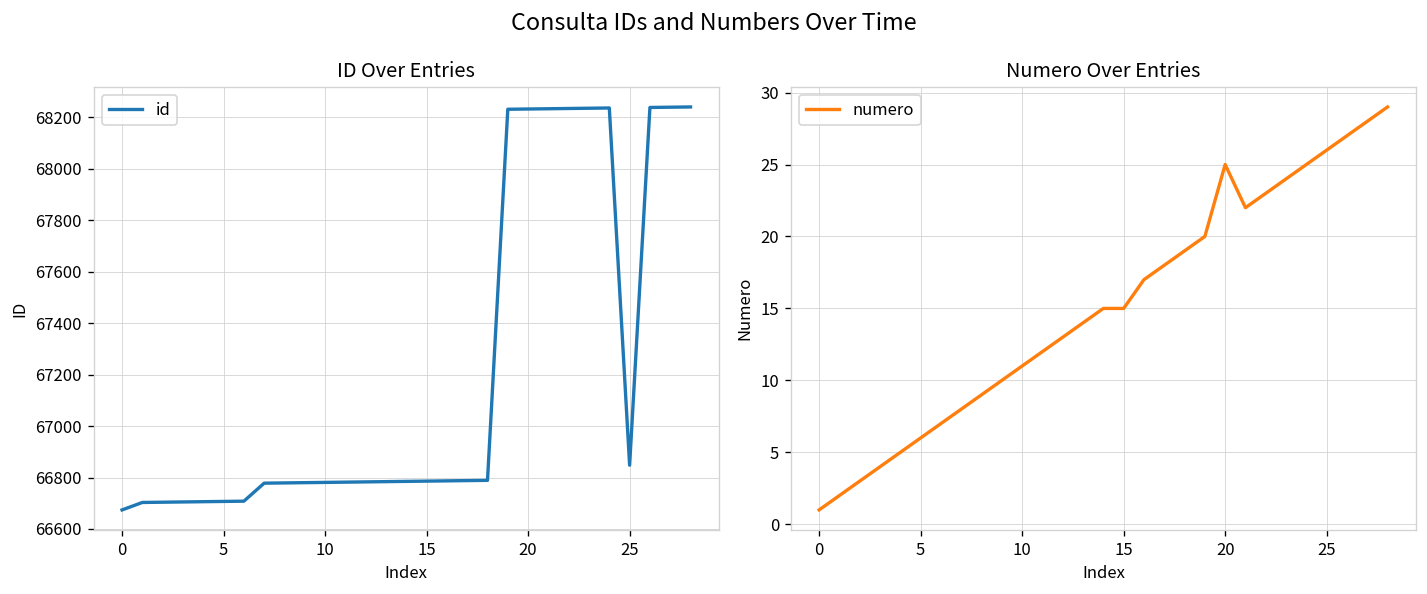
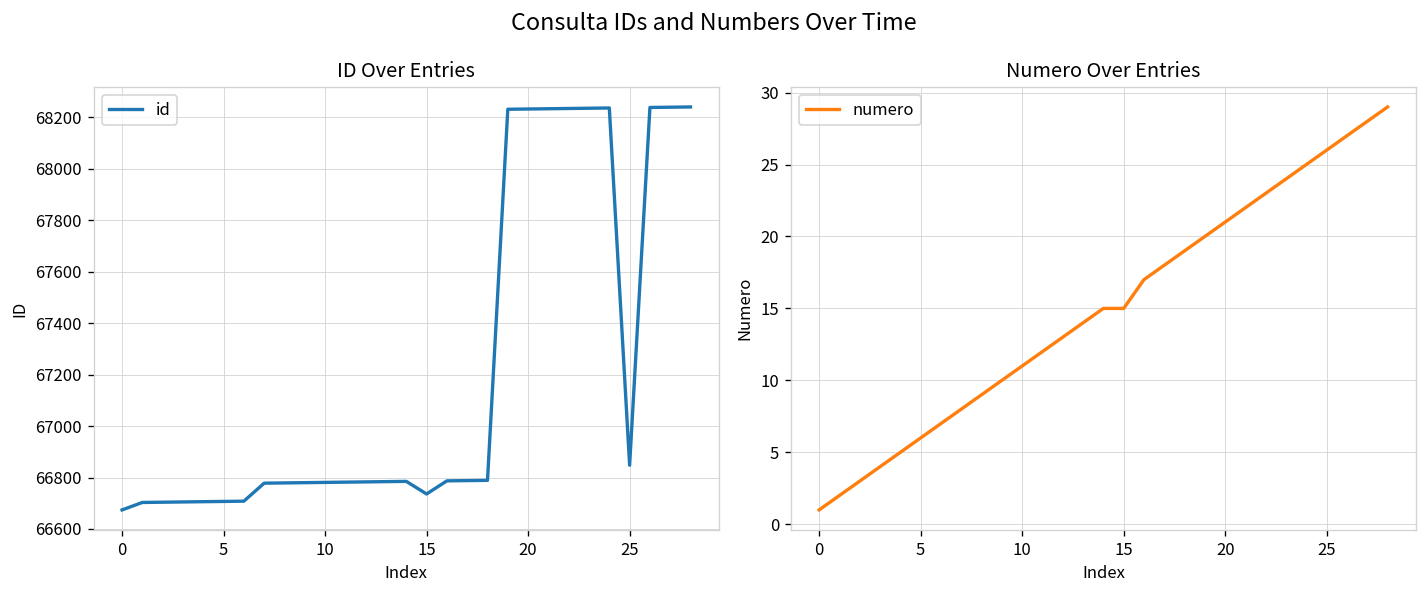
ID Over Entries, 15: 66790 -> 66740
Numero Over Entries, 20: 25 -> 21
